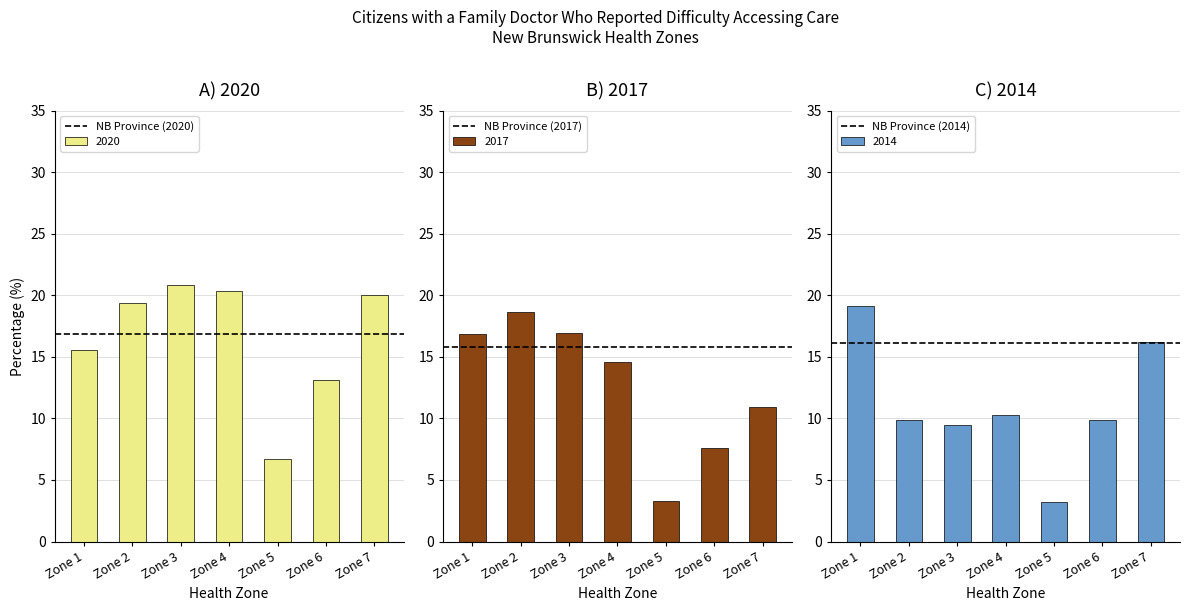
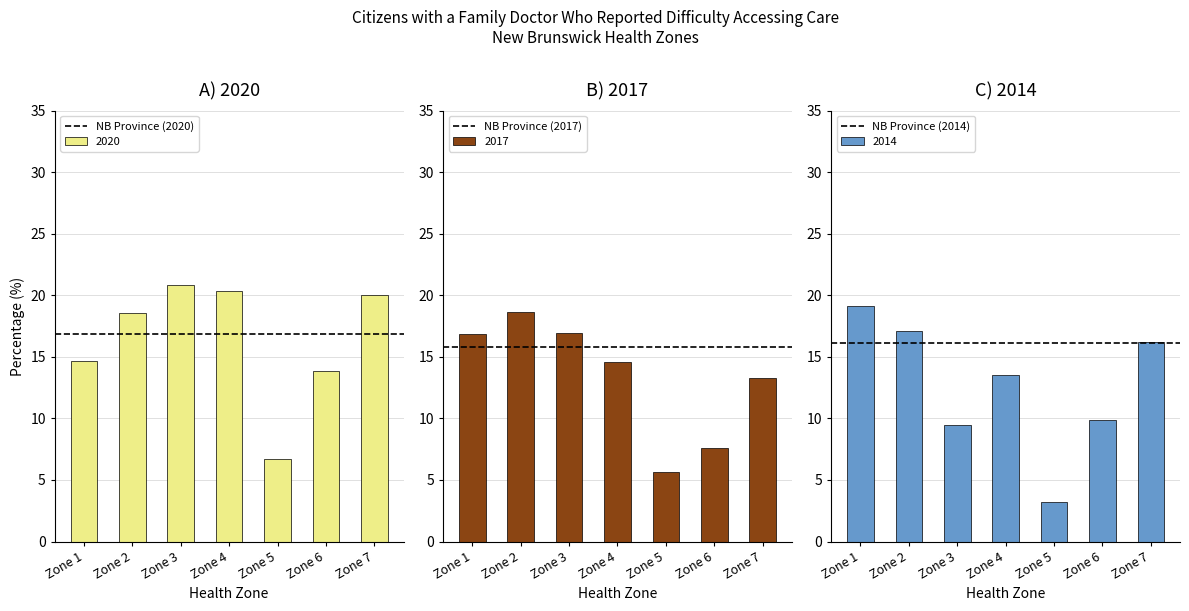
A) 2020, Zone 1: 15.6 -> 14.7
A) 2020, Zone 2: 19.4 -> 18.6
A) 2020, Zone 6: 13.1 -> 13.8
B) 2017, Zone 5: 3.3 -> 5.7
B) 2017, Zone 7: 11.0 -> 13.3
C) 2014, Zone 2: 9.9 -> 17.1
C) 2014, Zone 4: 10.3 -> 13.6
